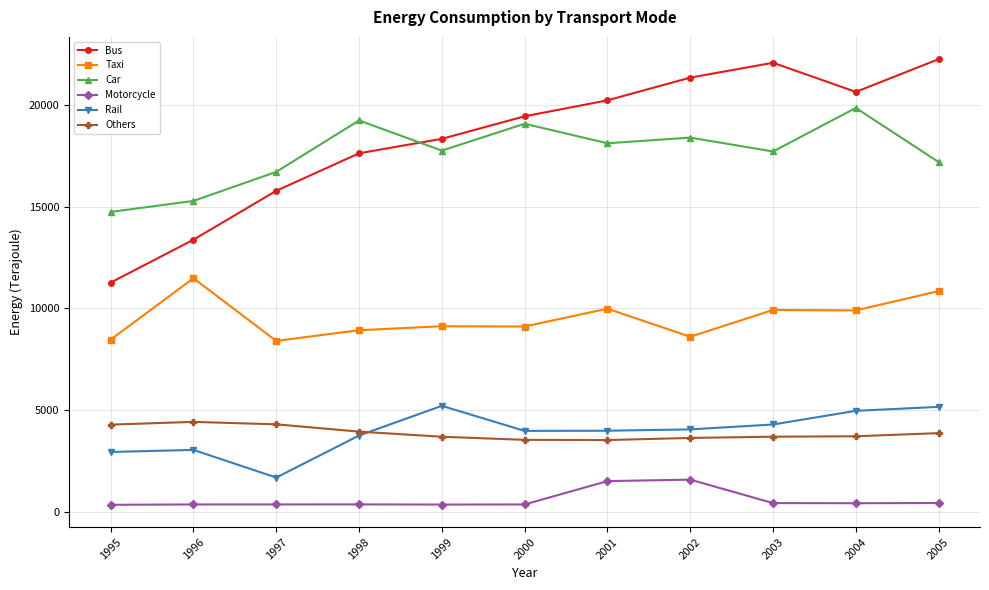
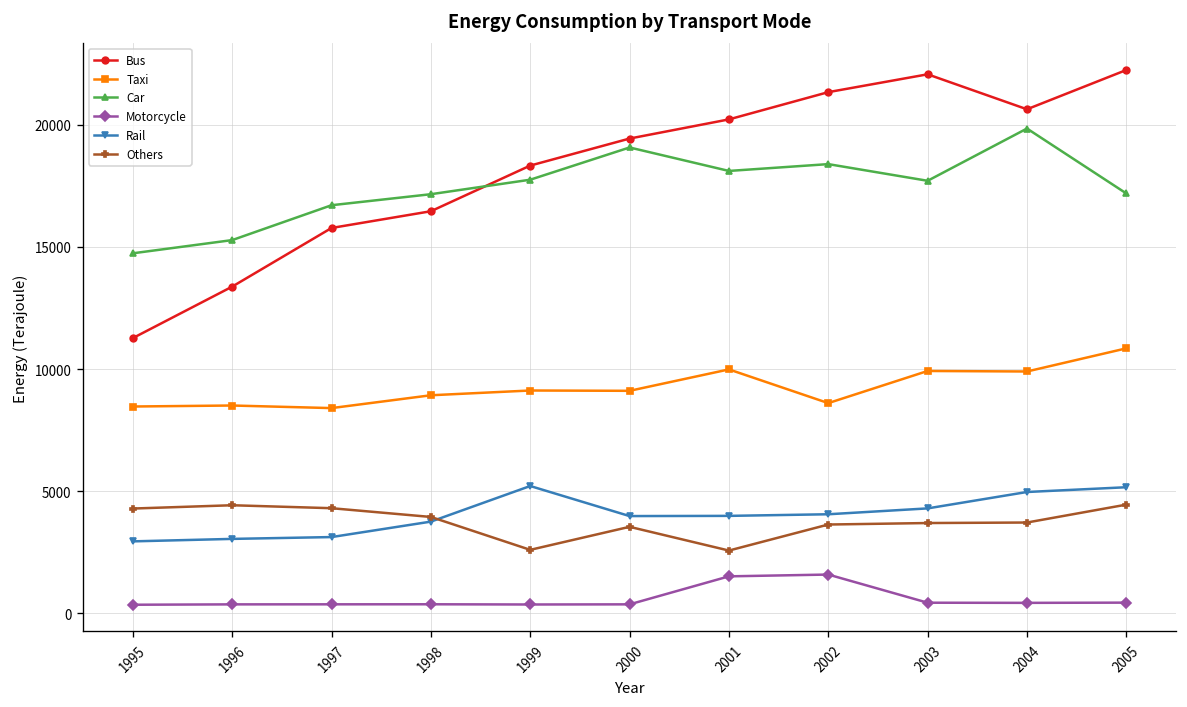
Taxi, 1996: 11500 -> 8500
Rail, 1997: 1700 -> 3100
Bus, 1998: 17600 -> 16500
Car, 1998: 19200 -> 17200
Others, 1999: 3700 -> 2600
Others, 2001: 3500 -> 2600
Others, 2005: 3900 -> 4500
